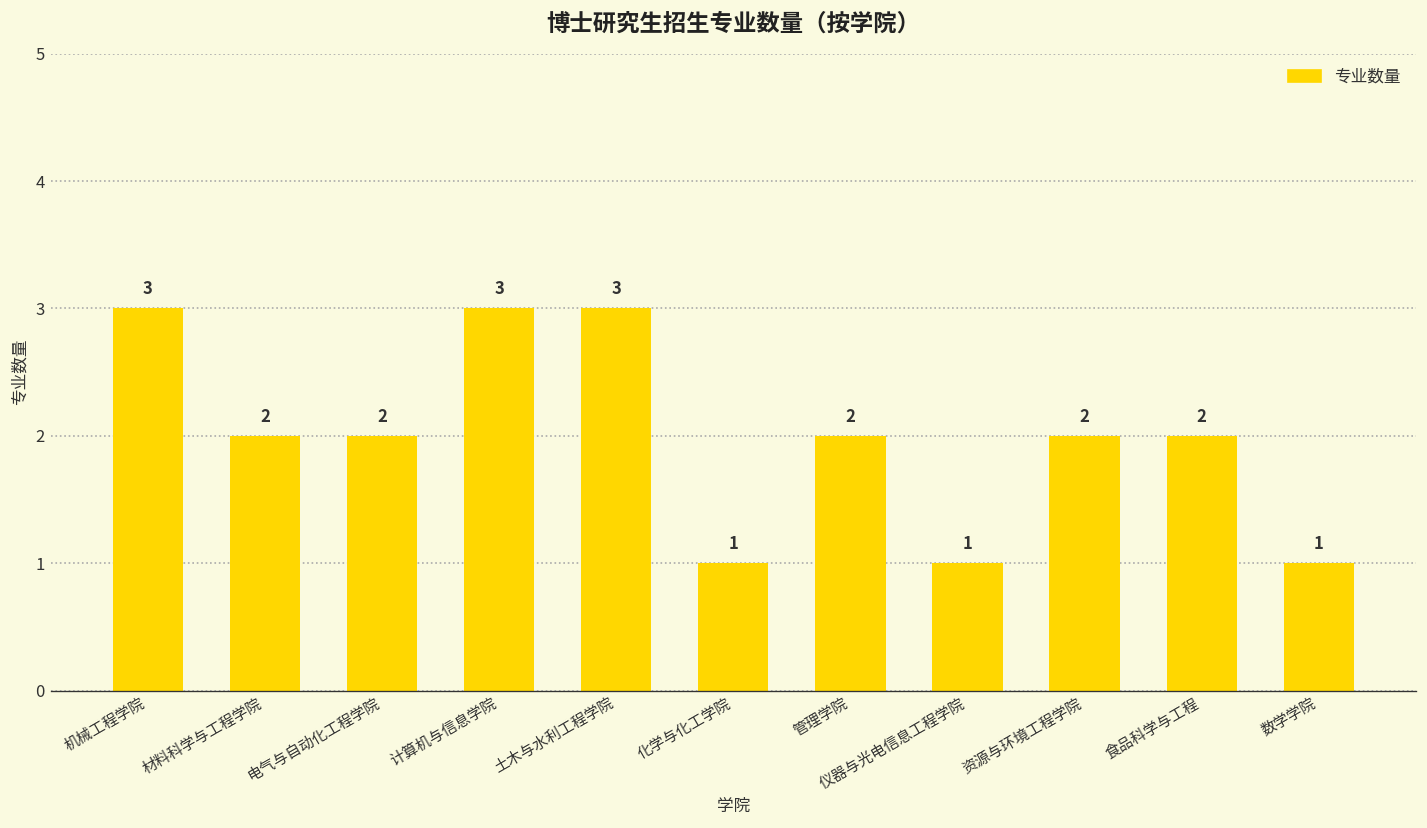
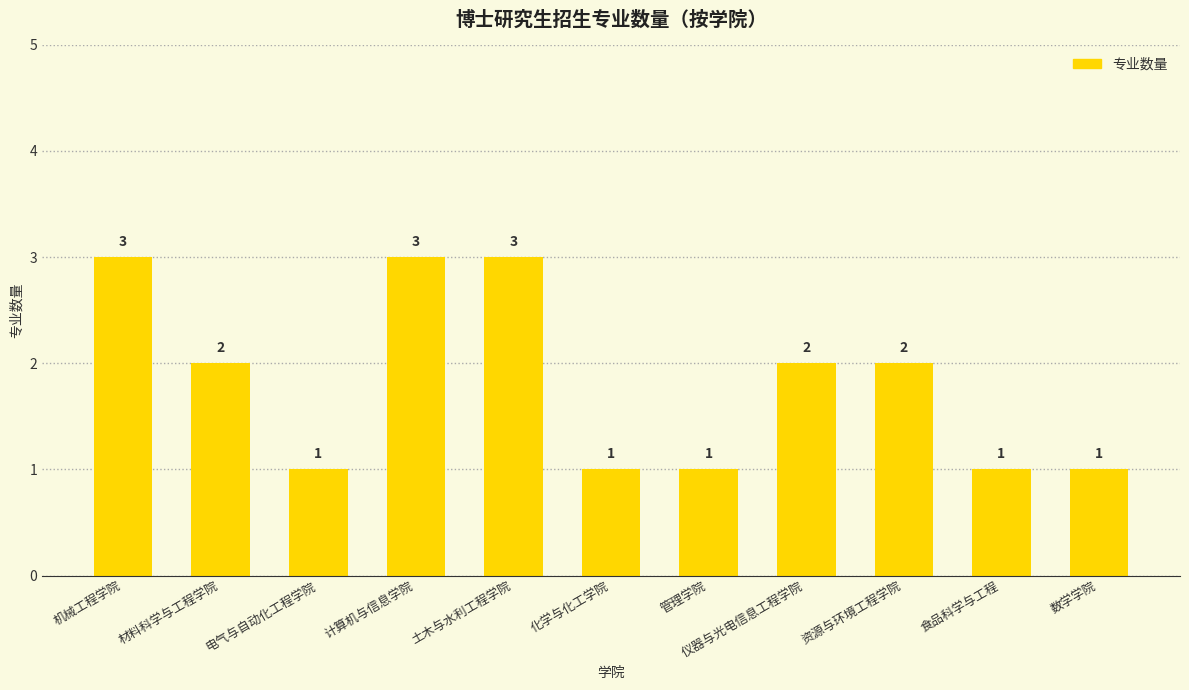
电气与自动化工程学院: 2 -> 1
管理学院: 2 -> 1
仪器与光电信息工程学院: 1 -> 2
食品科学与工程: 2 -> 1
